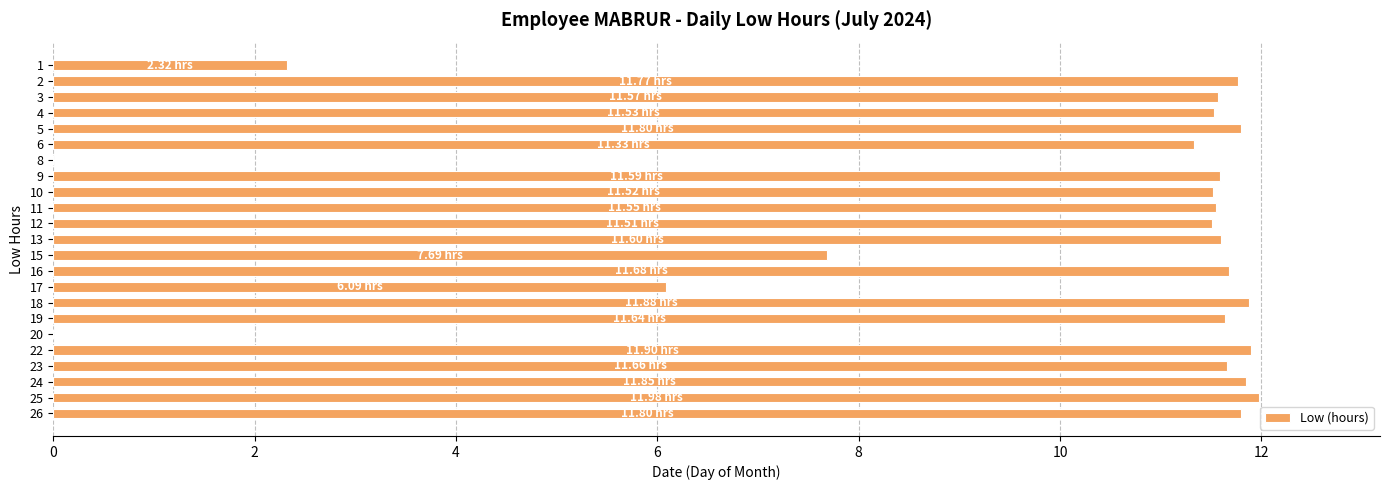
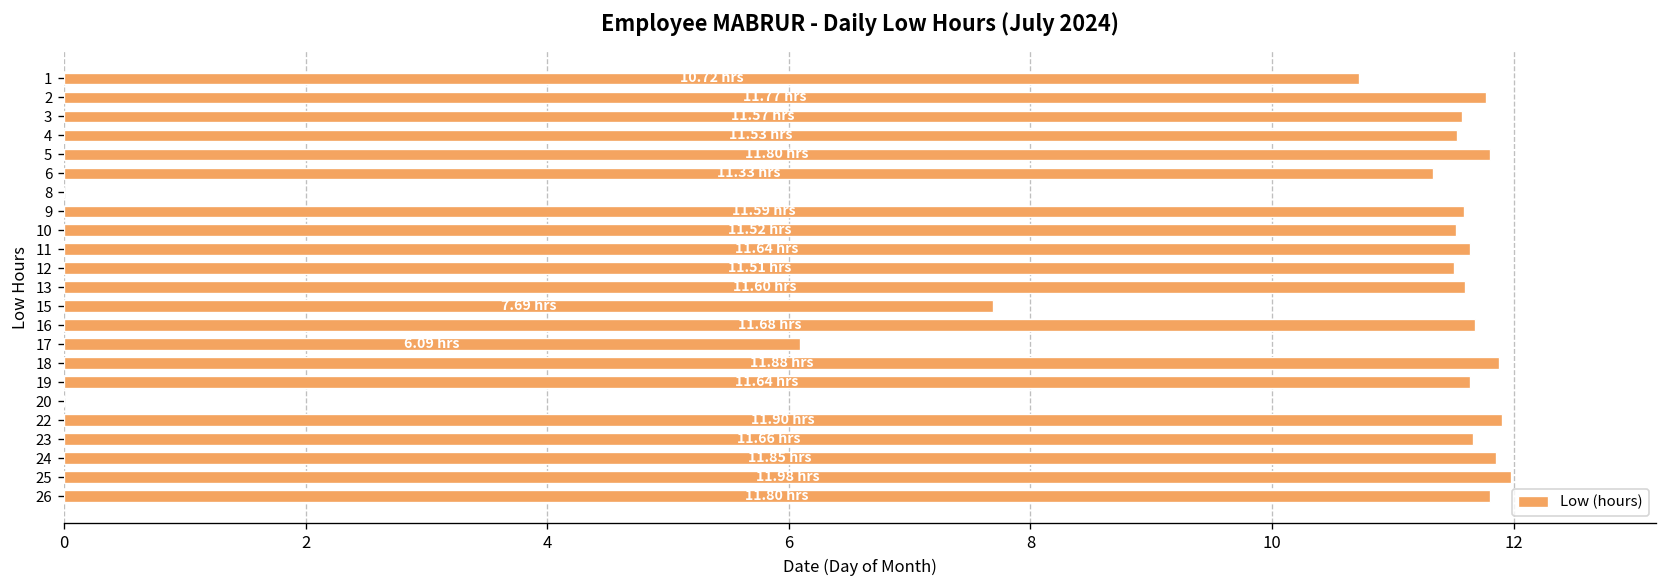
1: 2.32 -> 10.72
11: 11.55 -> 11.64
